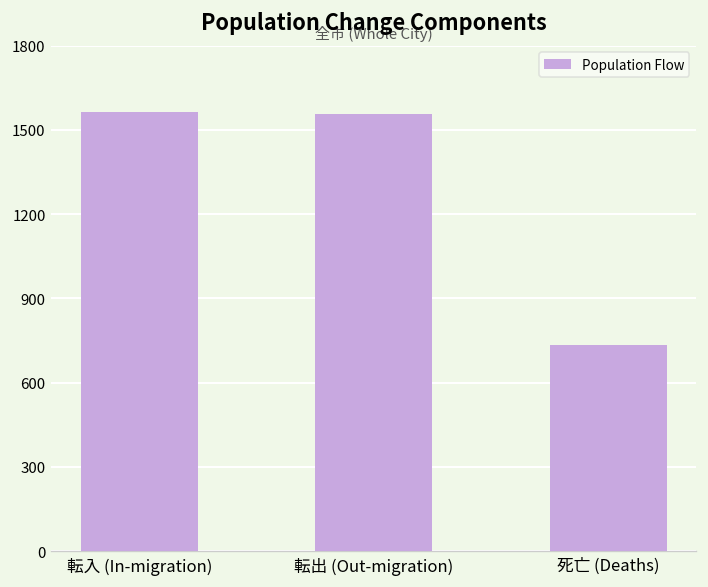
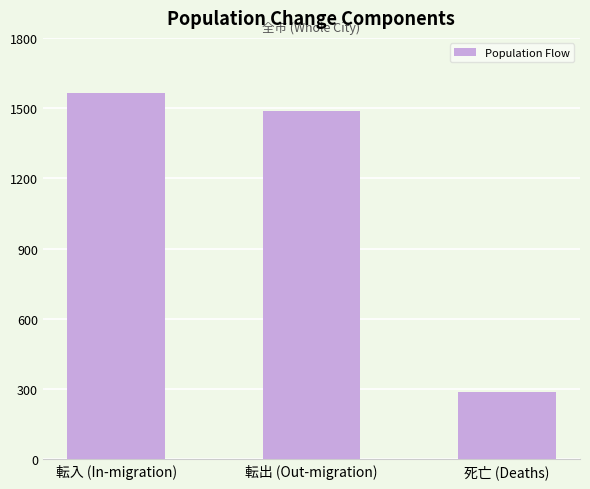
転出 (Out-migration): 1560 -> 1490
死亡 (Deaths): 740 -> 290
